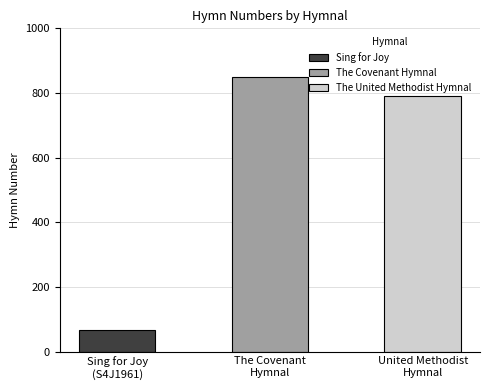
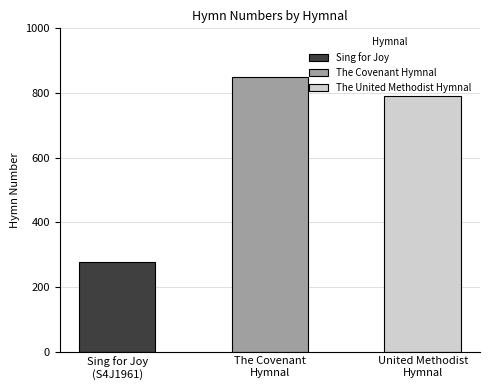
Sing for Joy (S4J1961): 70 -> 280
